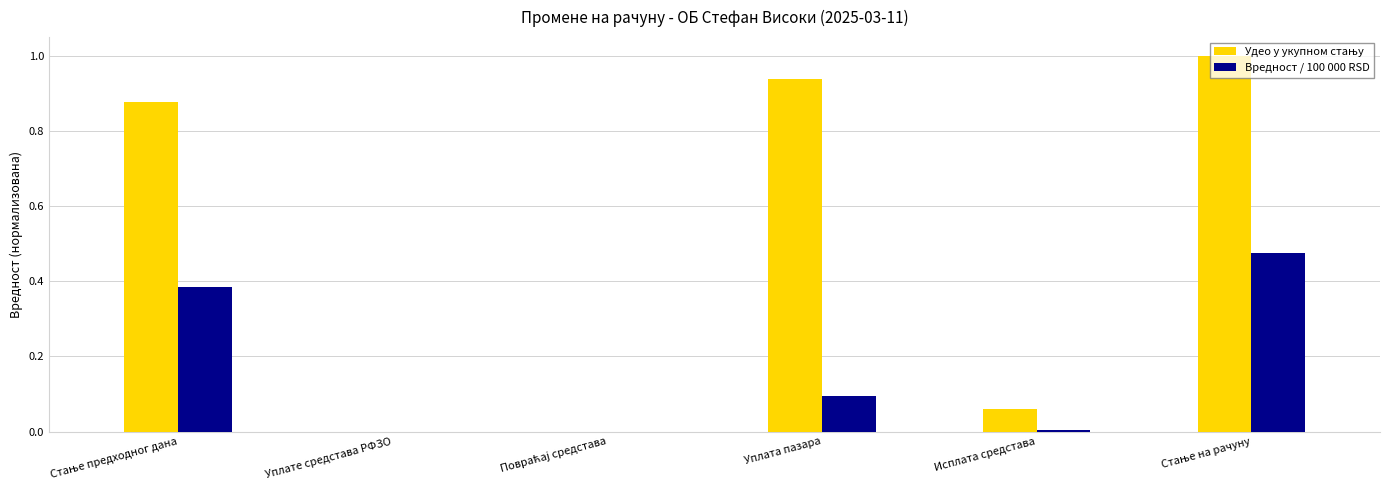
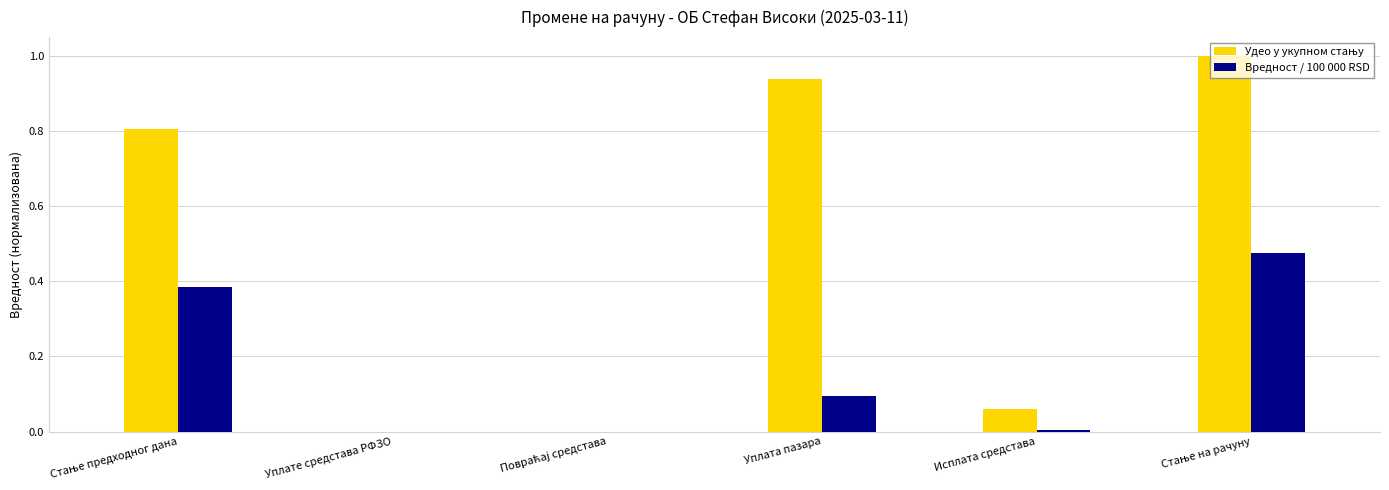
Удео у укупном стању, Стање предходног дана: 0.88 -> 0.81
